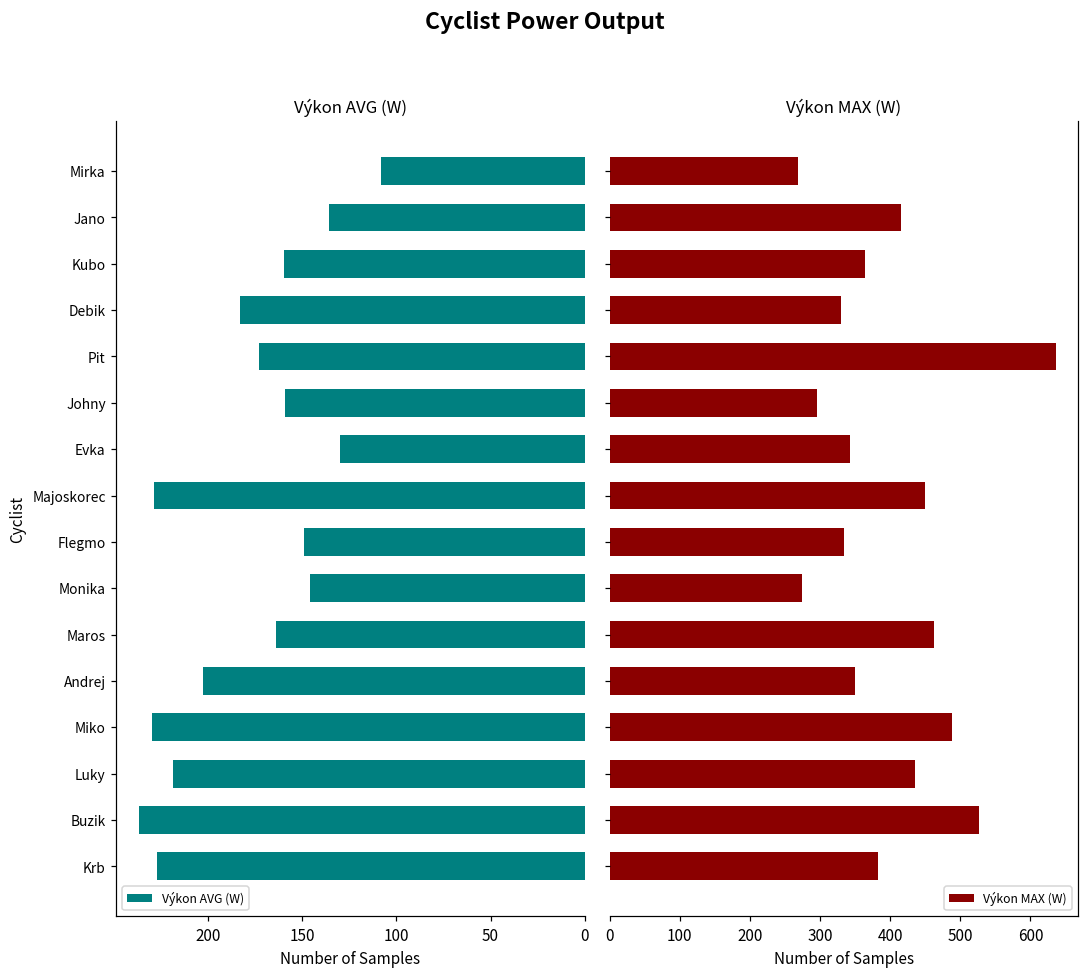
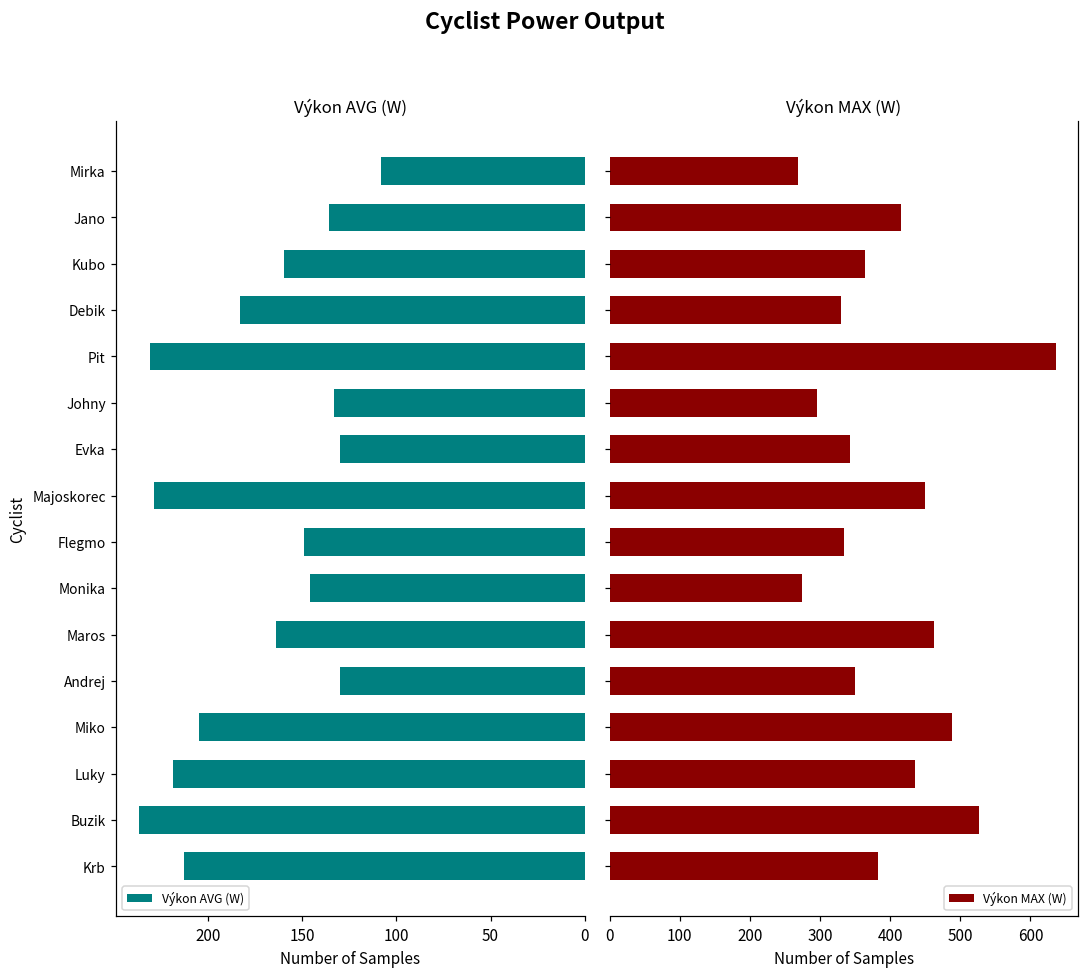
Výkon AVG (W), Pit: 173 -> 231
Výkon AVG (W), Johny: 159 -> 133
Výkon AVG (W), Andrej: 203 -> 130
Výkon AVG (W), Miko: 230 -> 205
Výkon AVG (W), Krb: 227 -> 213
